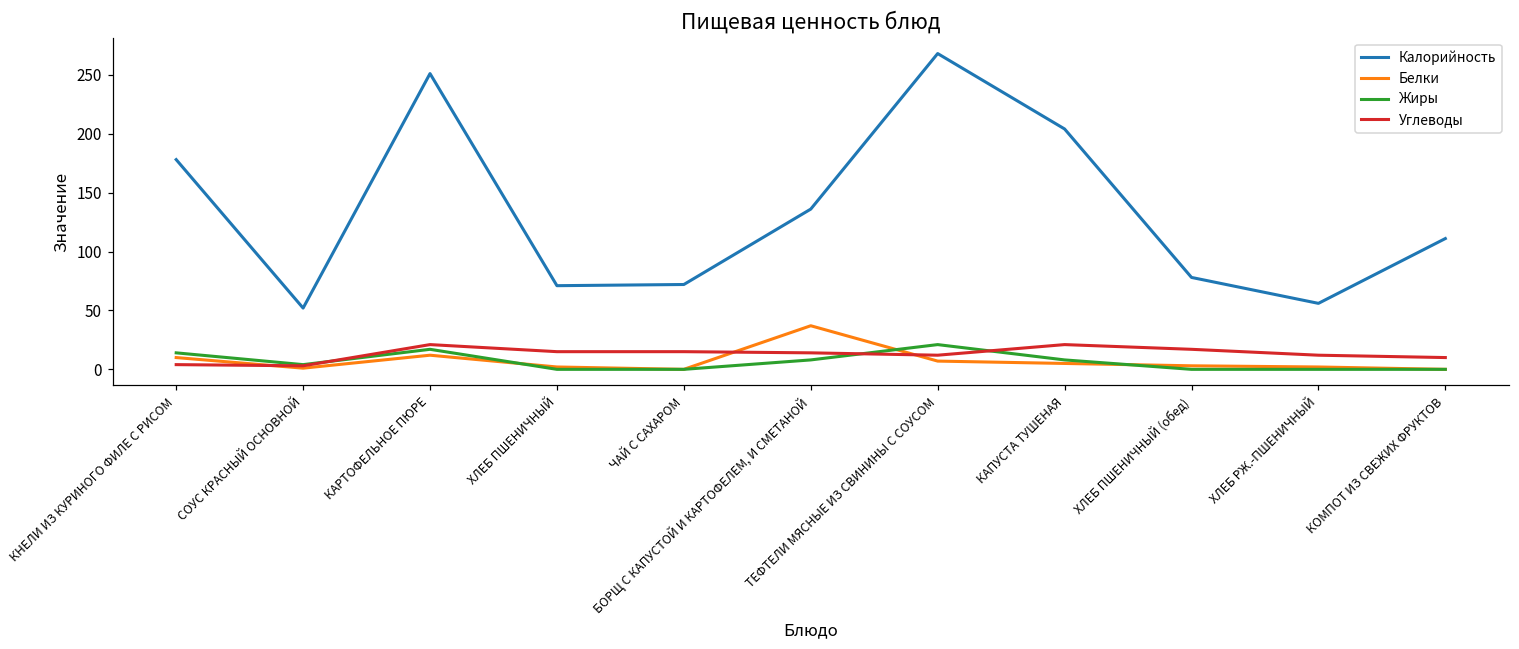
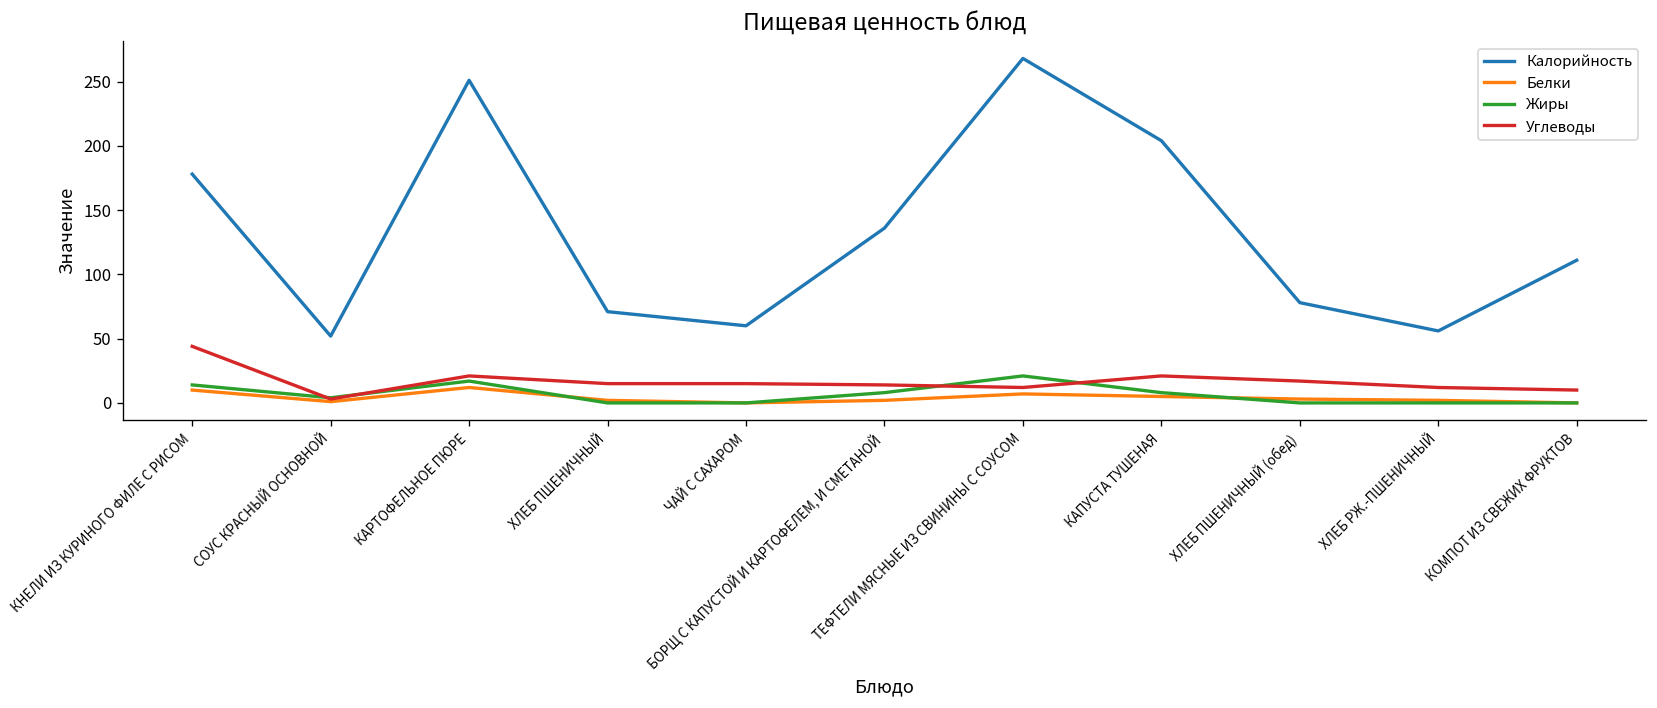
Углеводы, КНЕЛИ ИЗ КУРИНОГО ФИЛЕ С РИСОМ: 4 -> 44
Калорийность, ЧАЙ С САХАРОМ: 72 -> 60
Белки, БОРЩ С КАПУСТОЙ И КАРТОФЕЛЕМ, И СМЕТАНОЙ: 37 -> 2
